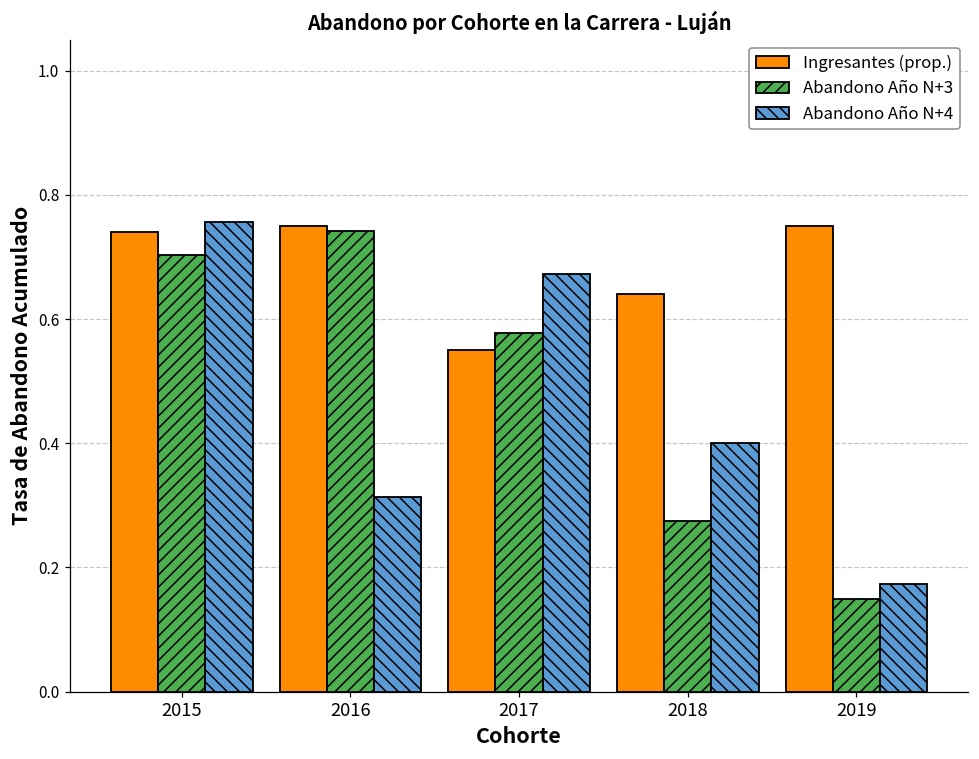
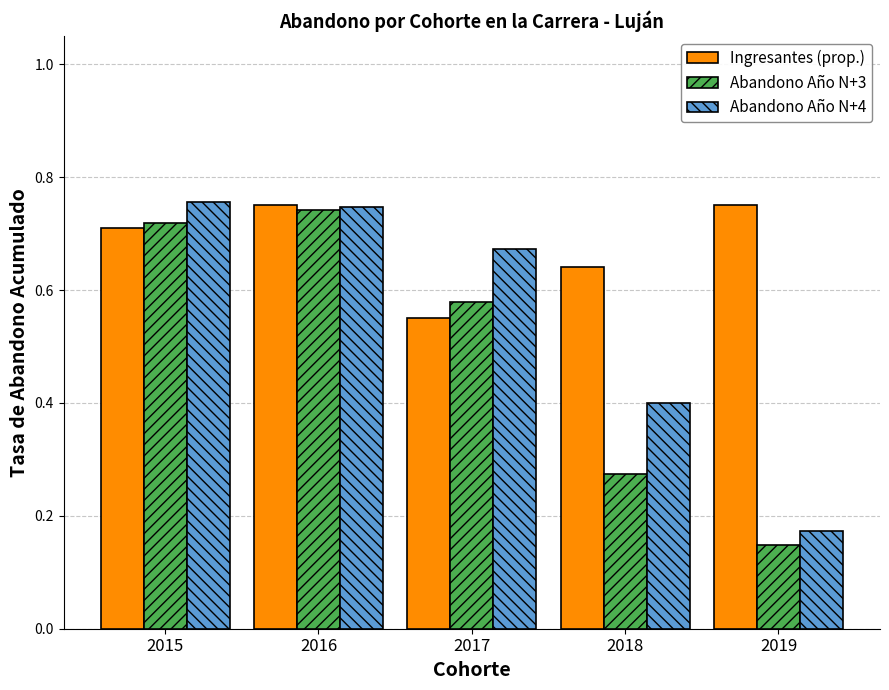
Ingresantes (prop.), 2015: 0.74 -> 0.71
Abandono Año N+3, 2015: 0.70 -> 0.72
Abandono Año N+4, 2016: 0.31 -> 0.75
